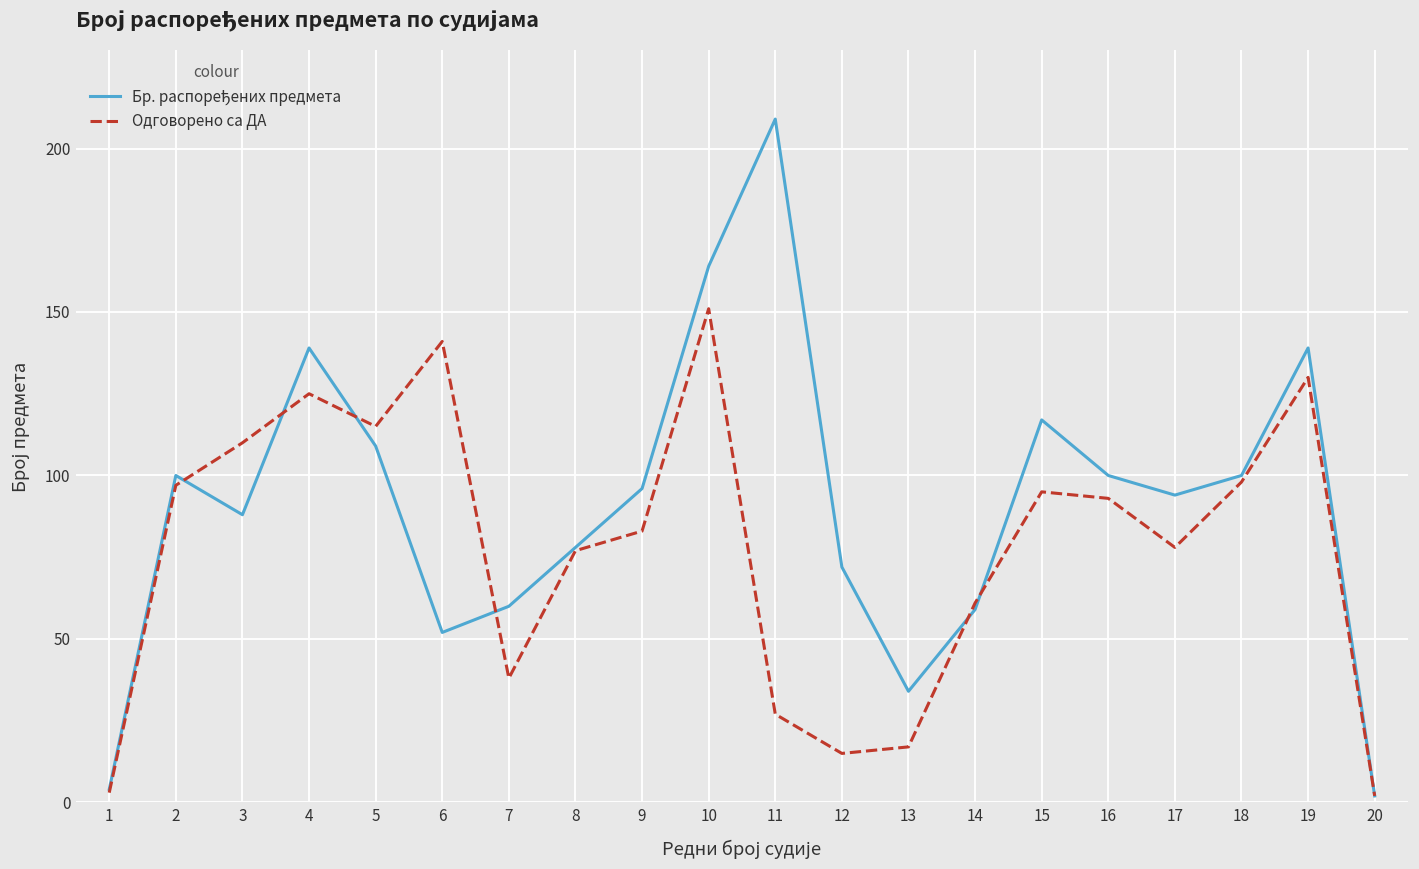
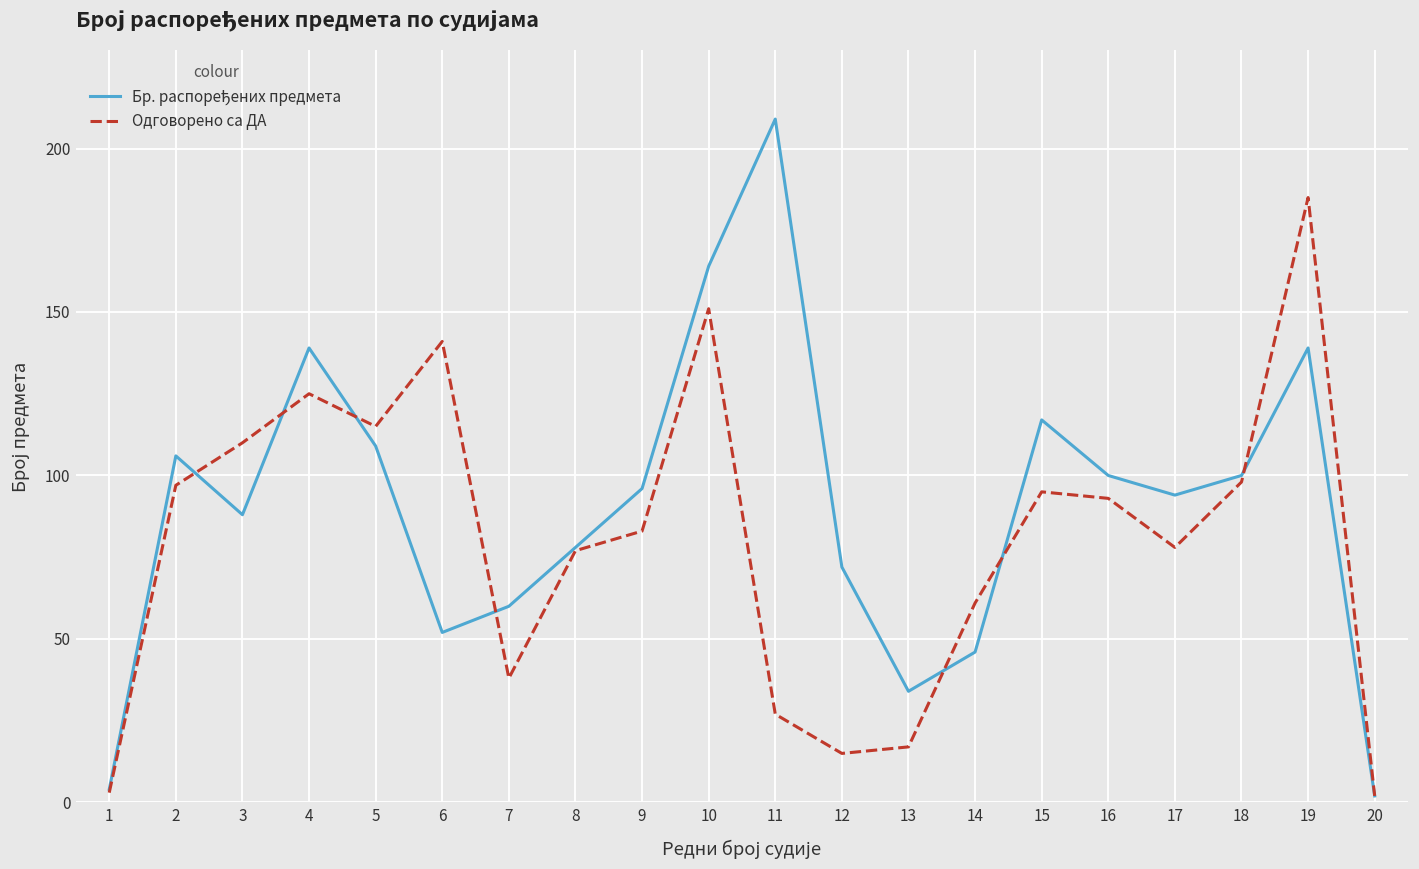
Бр. распоређених предмета, 2: 100 -> 106
Бр. распоређених предмета, 14: 59 -> 46
Одговорено са ДА, 19: 130 -> 185
